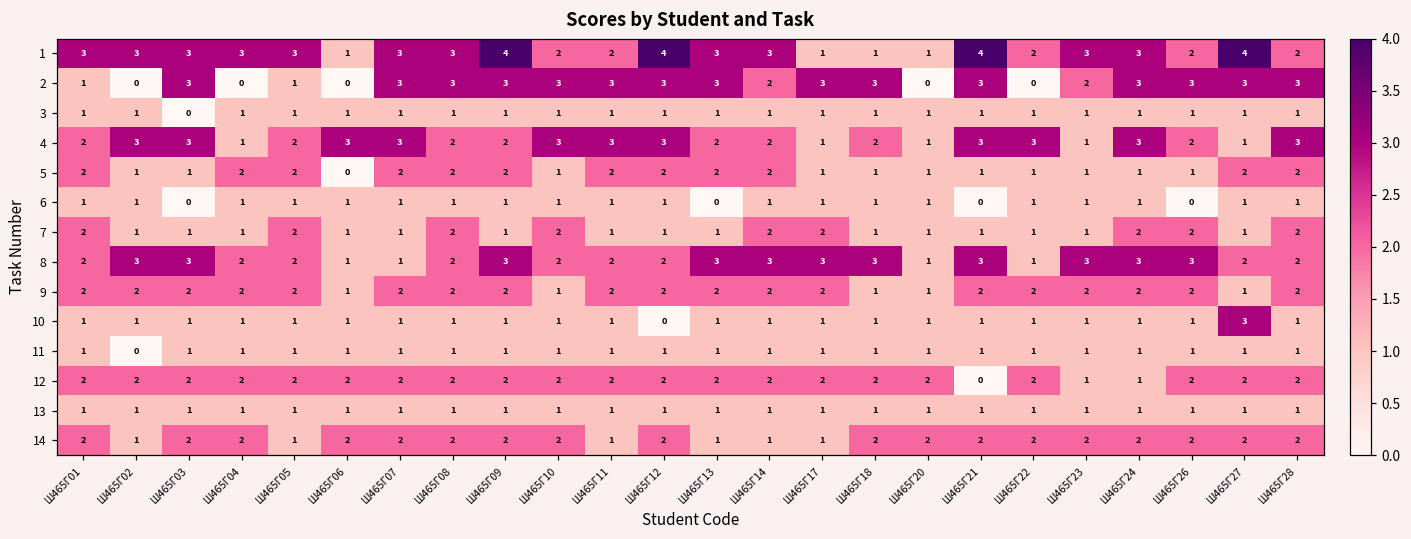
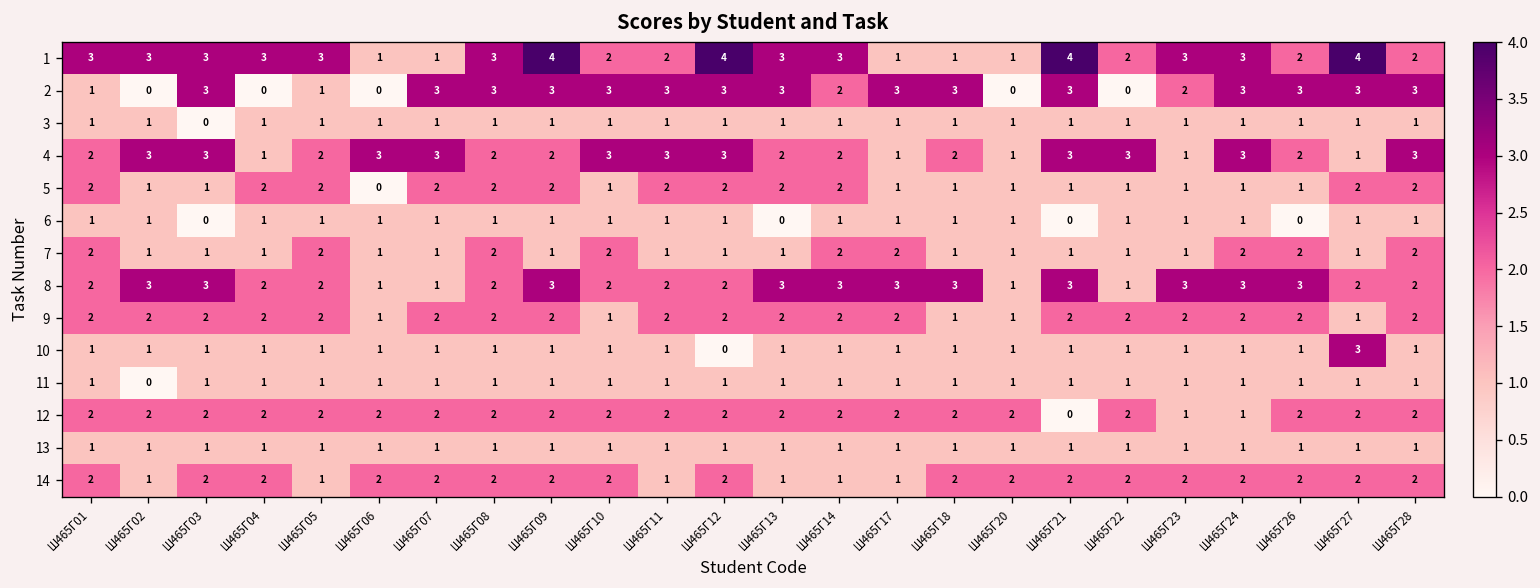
1, Ш465Г07: 3 -> 1
